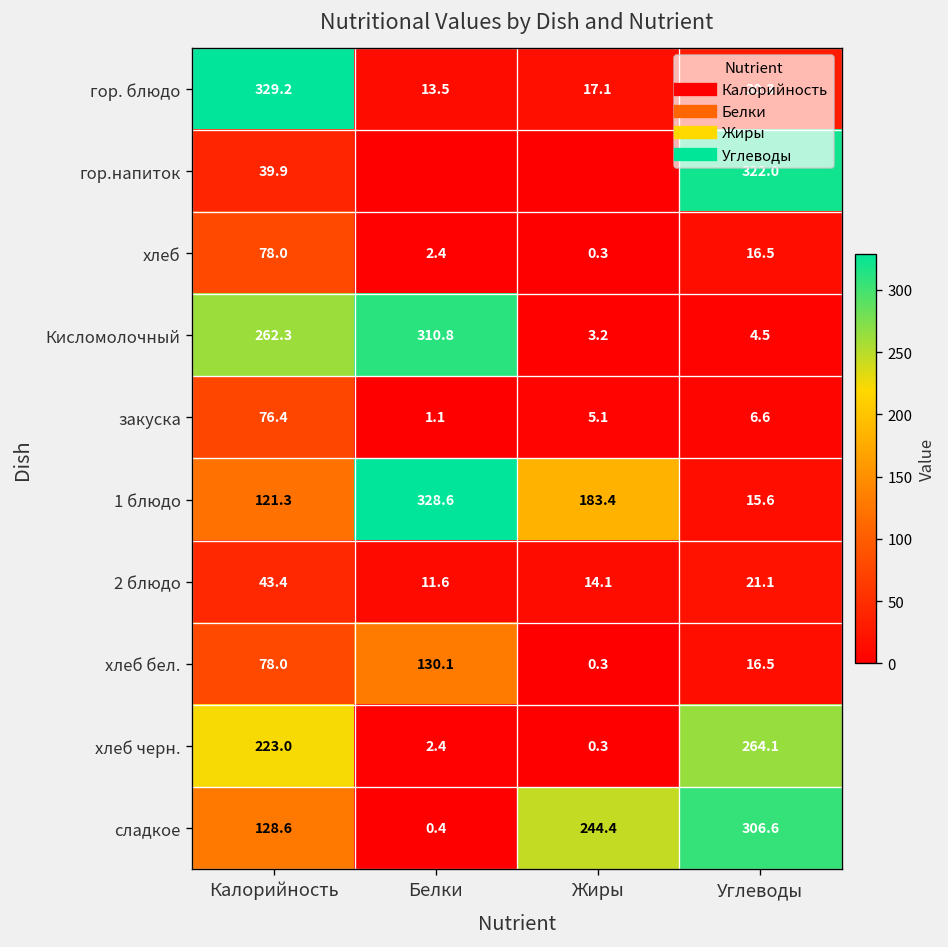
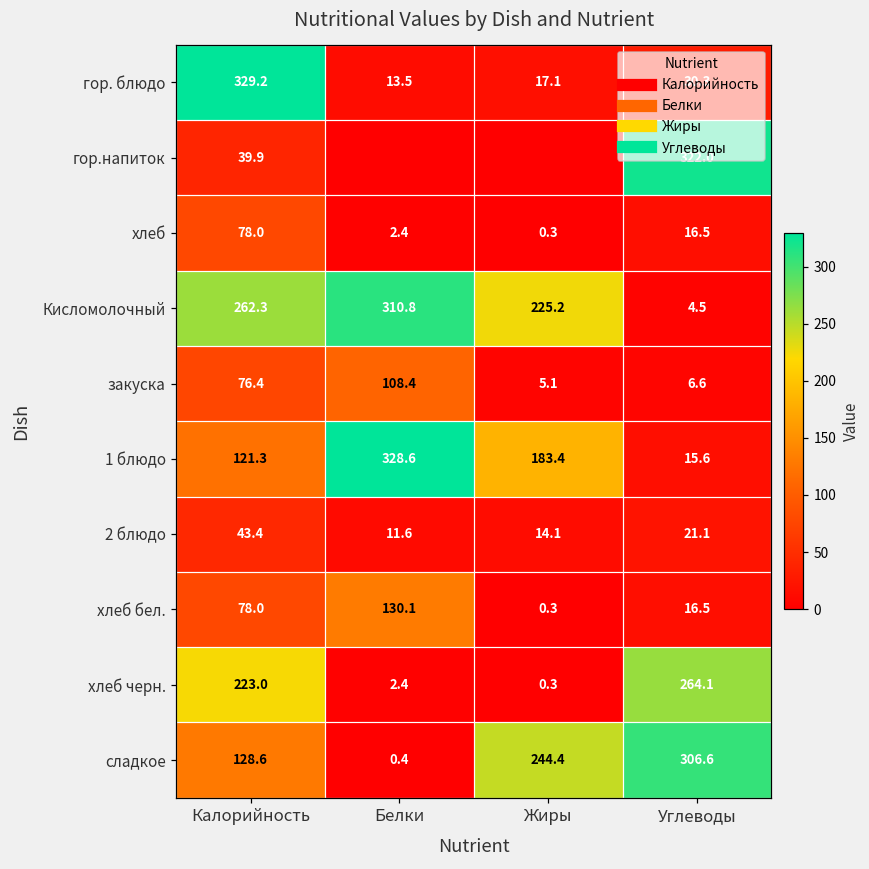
Кисломолочный, Жиры: 3.2 -> 225.2
закуска, Белки: 1.1 -> 108.4
